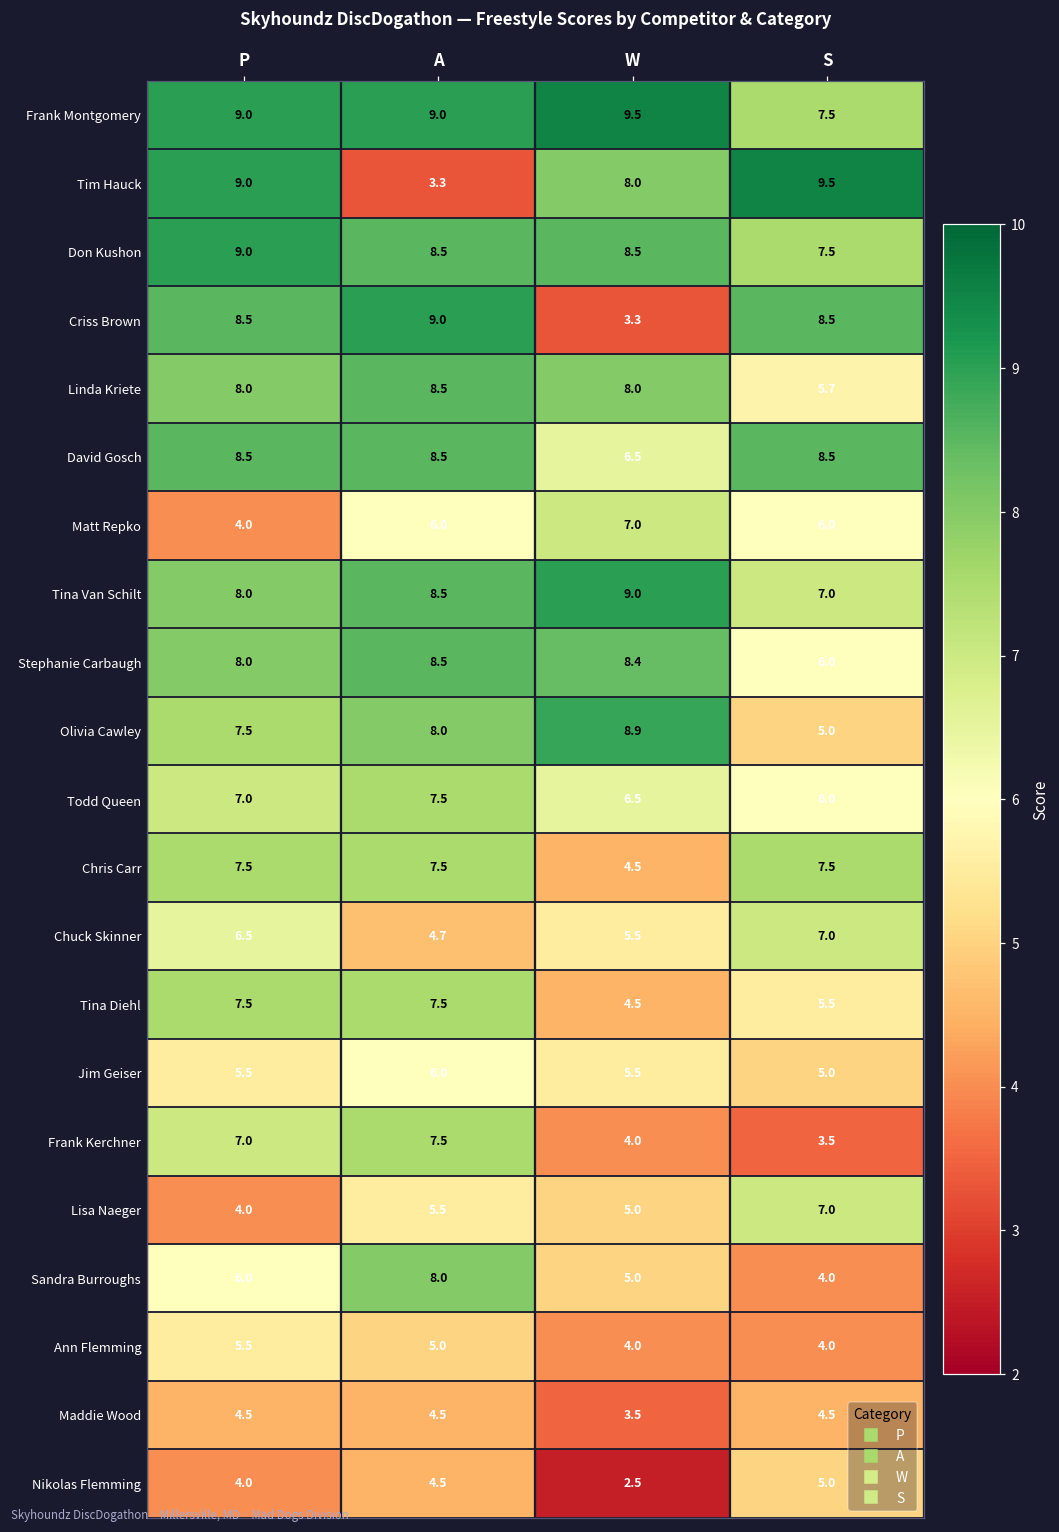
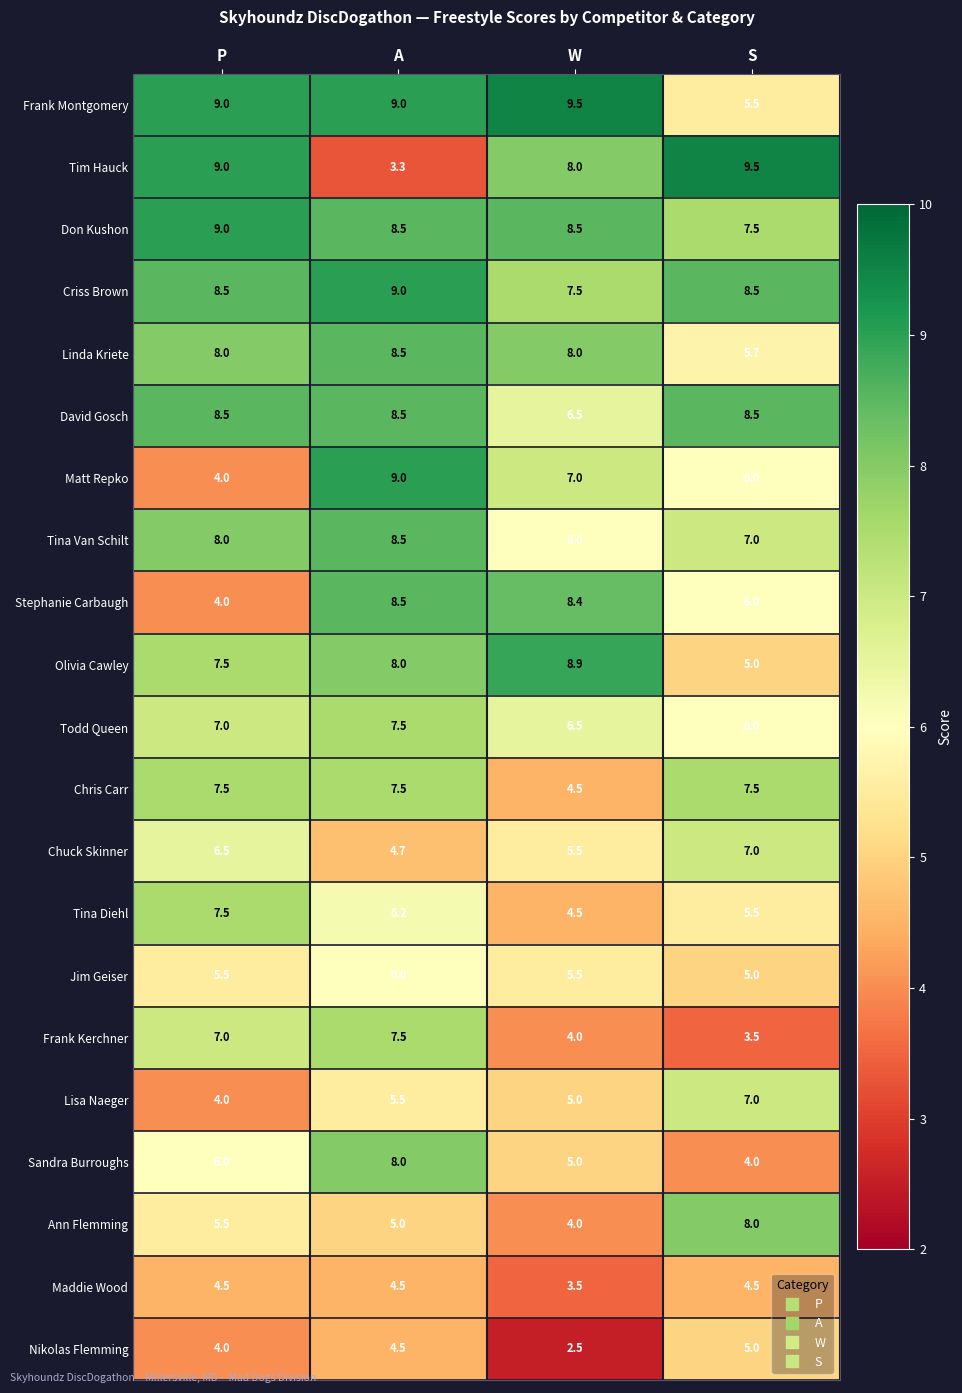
Frank Montgomery, S: 7.5 -> 5.5
Criss Brown, W: 3.3 -> 7.5
Matt Repko, A: 6.0 -> 9.0
Tina Van Schilt, W: 9.0 -> 6.0
Stephanie Carbaugh, P: 8.0 -> 4.0
Tina Diehl, A: 7.5 -> 6.2
Ann Flemming, S: 4.0 -> 8.0
